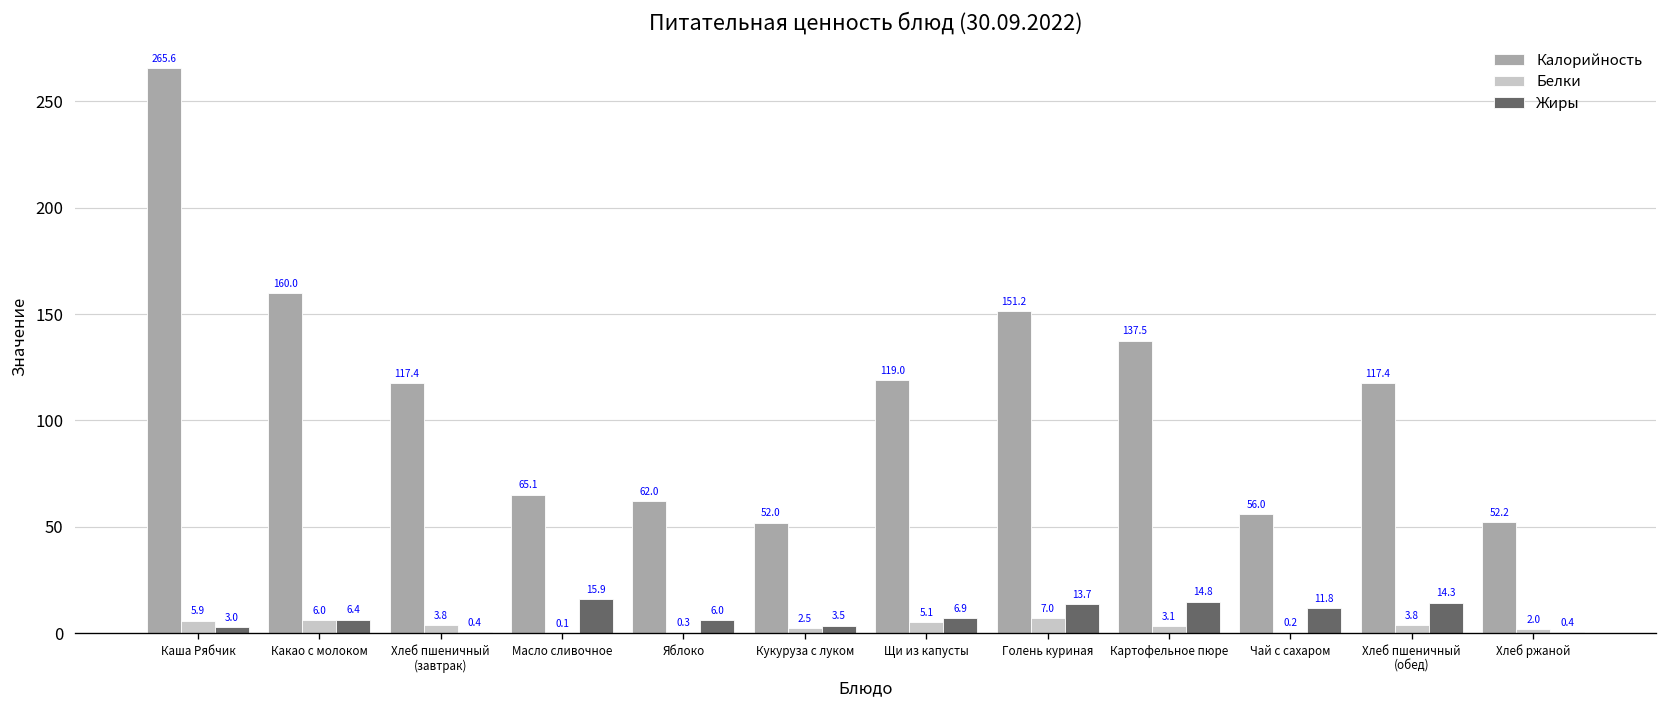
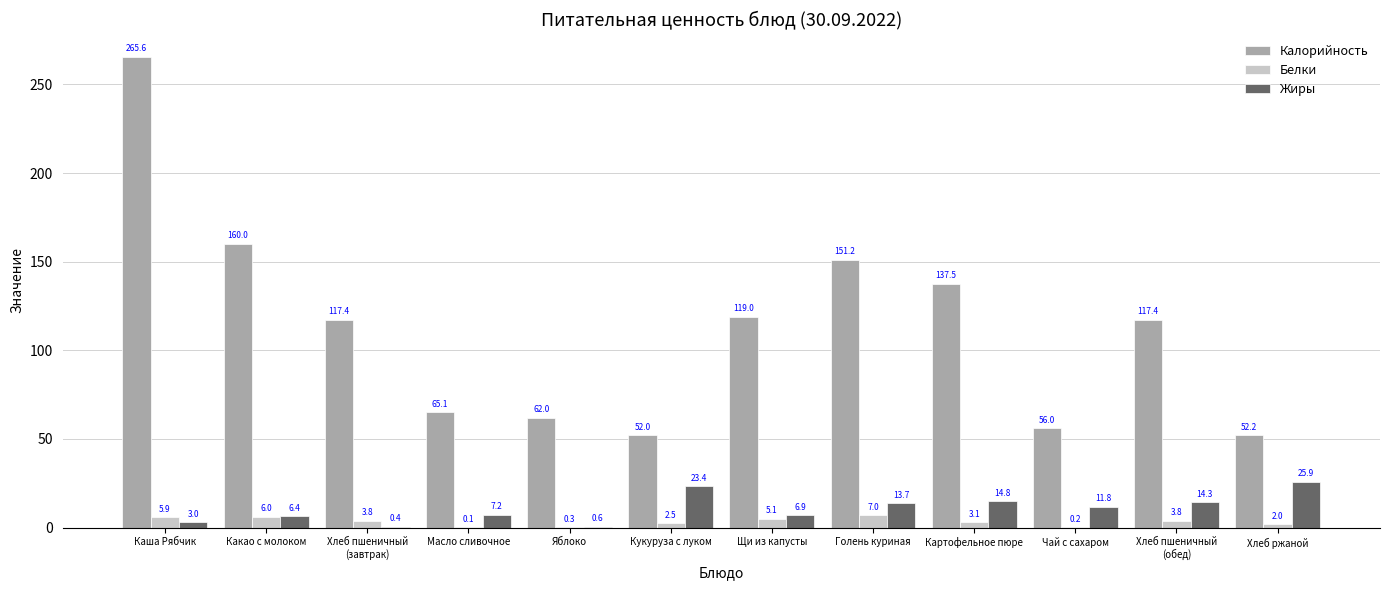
Жиры, Масло сливочное: 15.9 -> 7.2
Жиры, Яблоко: 6.0 -> 0.6
Жиры, Кукуруза с луком: 3.5 -> 23.4
Жиры, Хлеб ржаной: 0.4 -> 25.9
